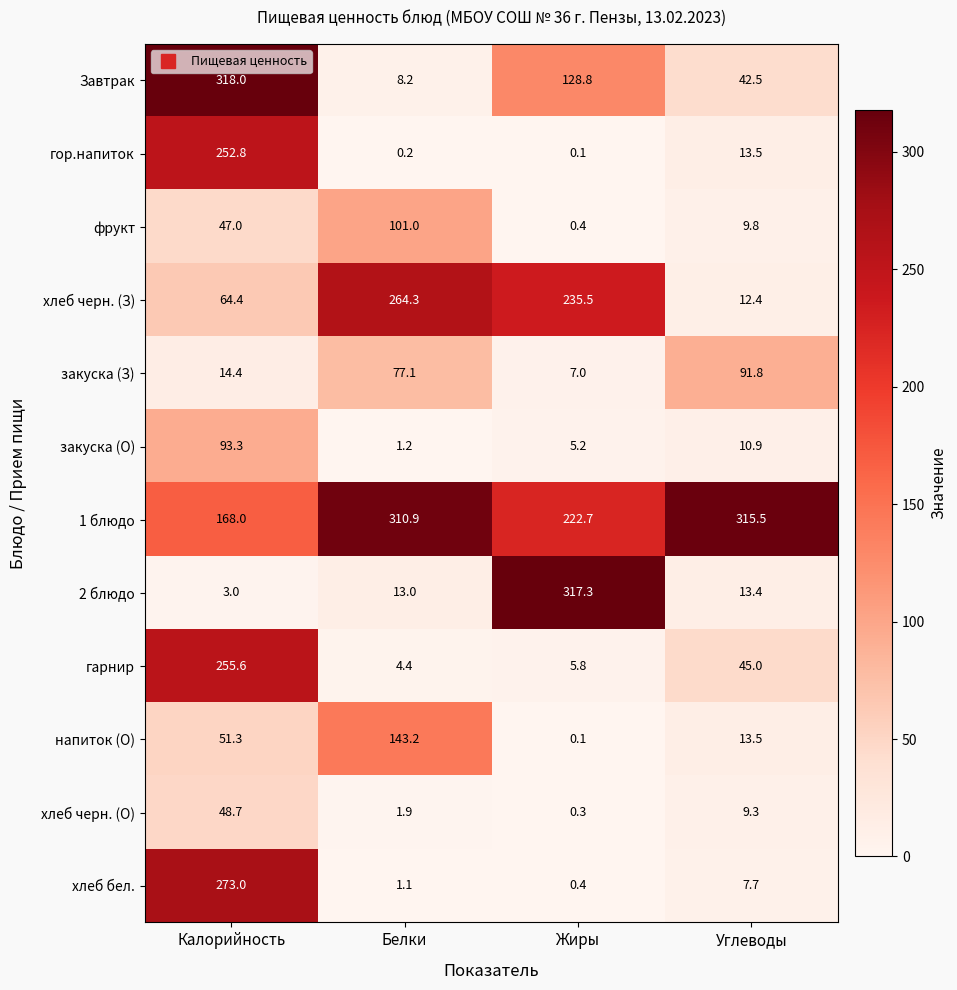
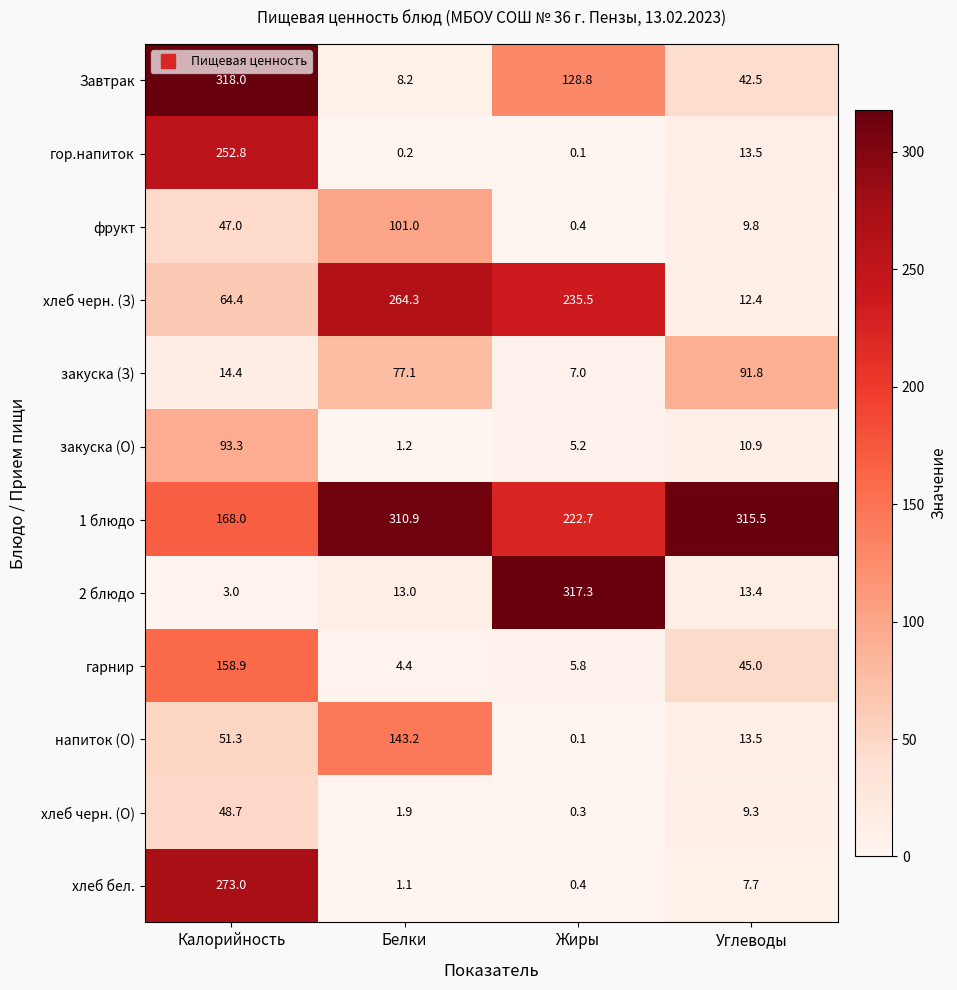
гарнир, Калорийность: 255.6 -> 158.9
